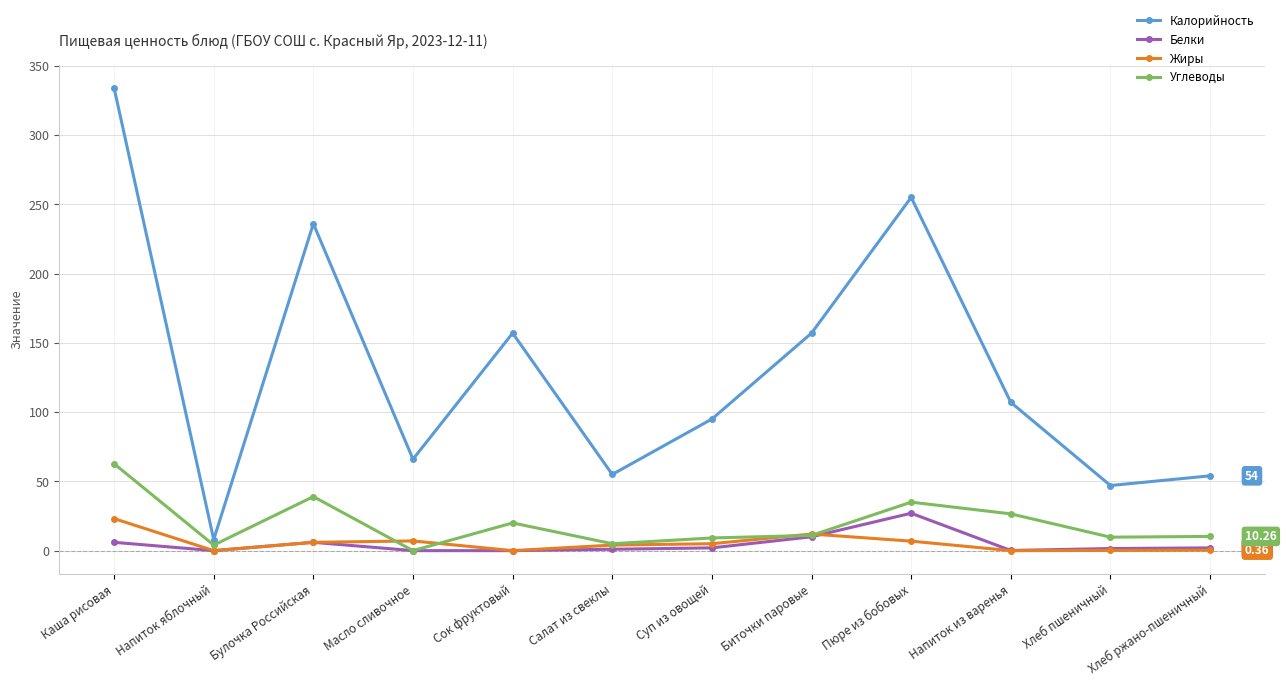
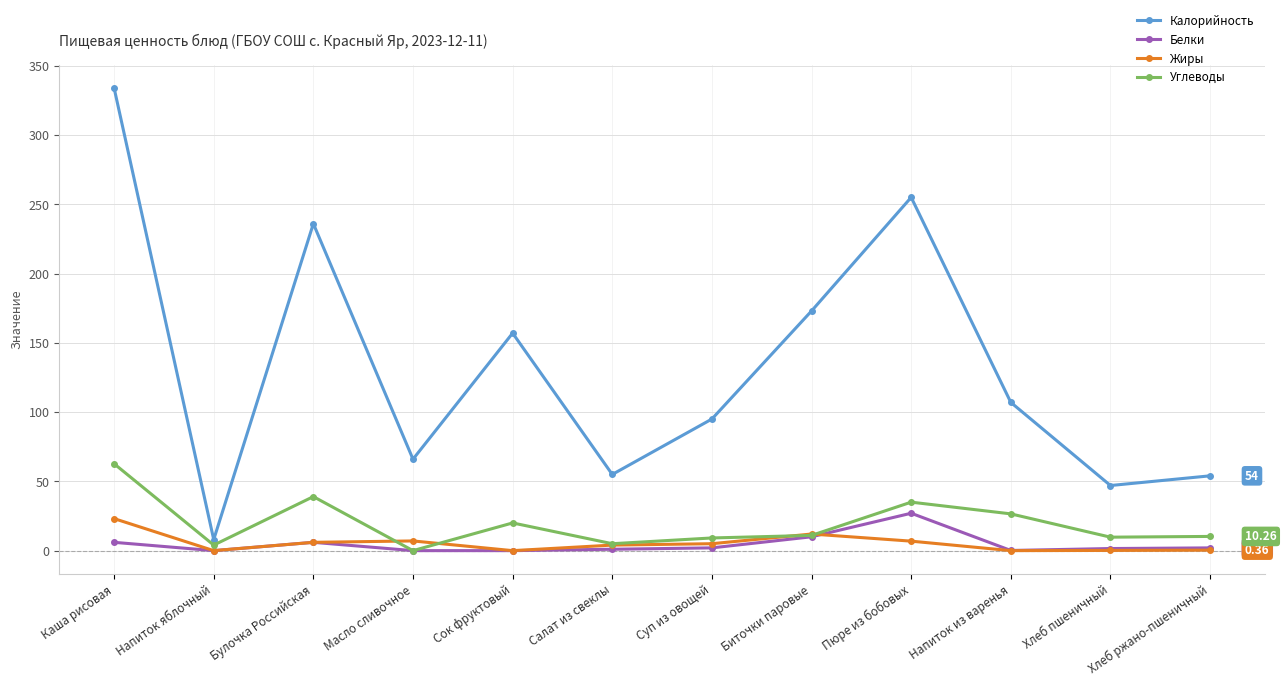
Калорийность, Биточки паровые: 157 -> 173
